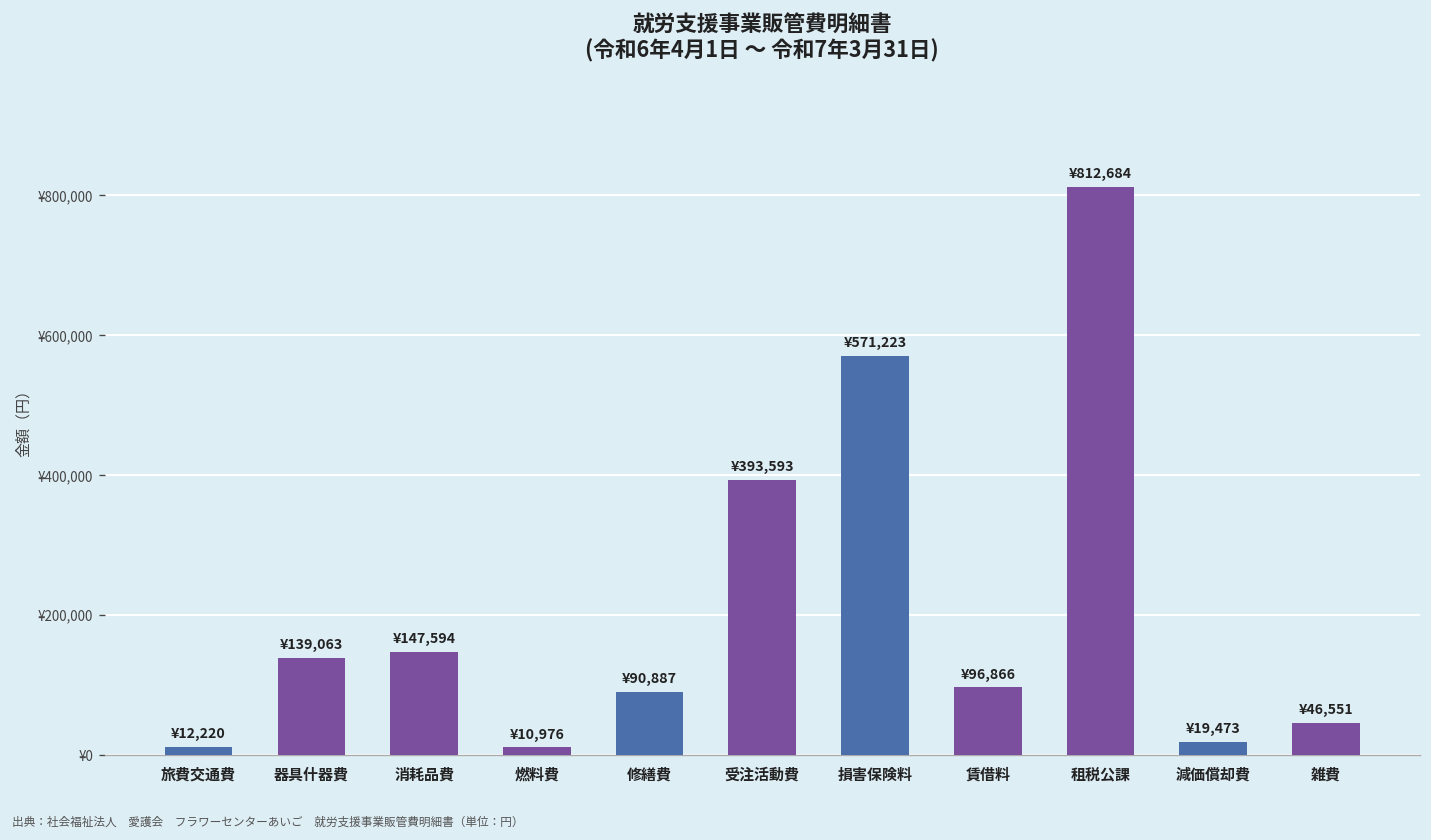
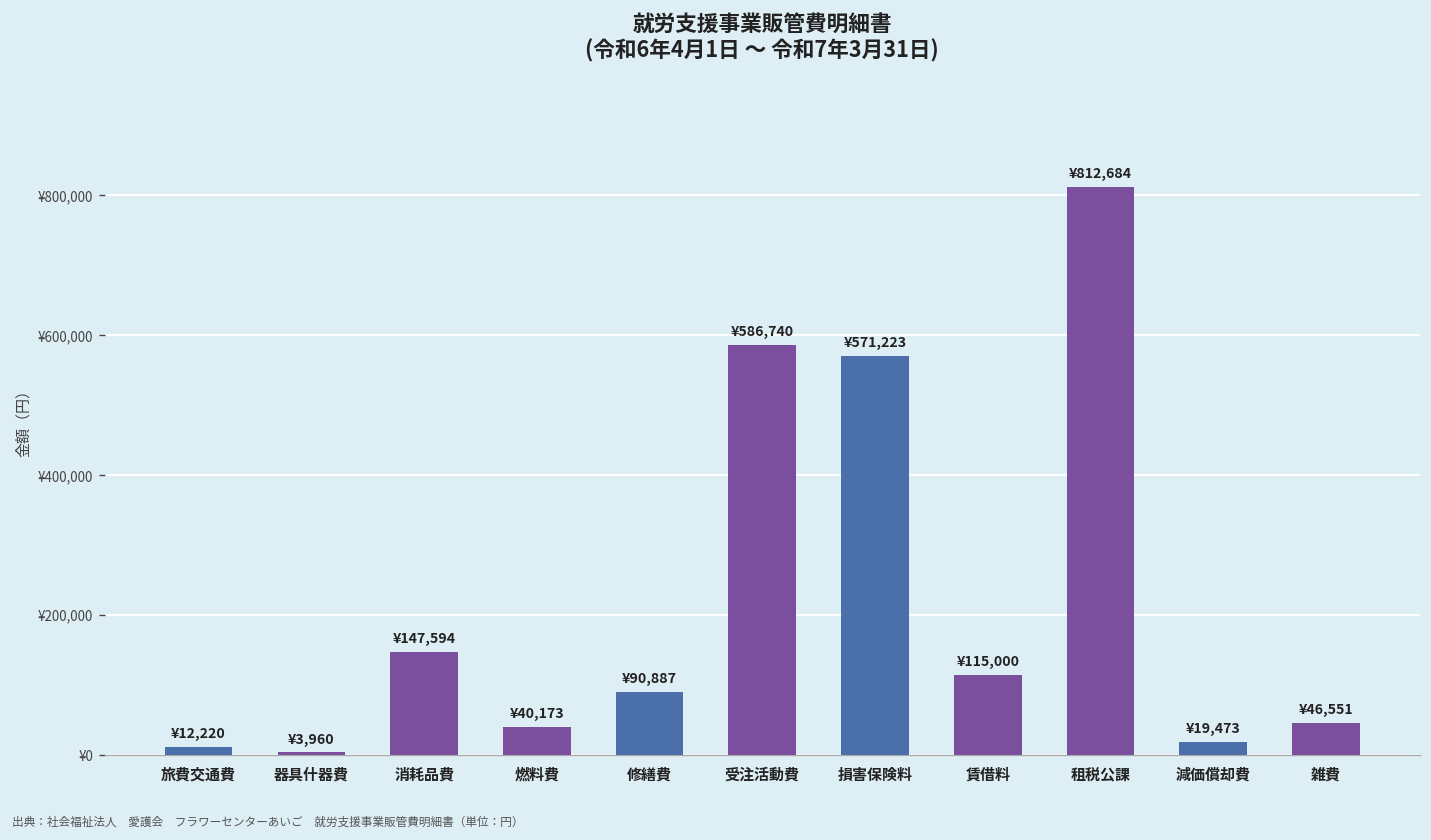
器具什器費: ¥139,063 -> ¥3,960
燃料費: ¥10,976 -> ¥40,173
受注活動費: ¥393,593 -> ¥586,740
賃借料: ¥96,866 -> ¥115,000
